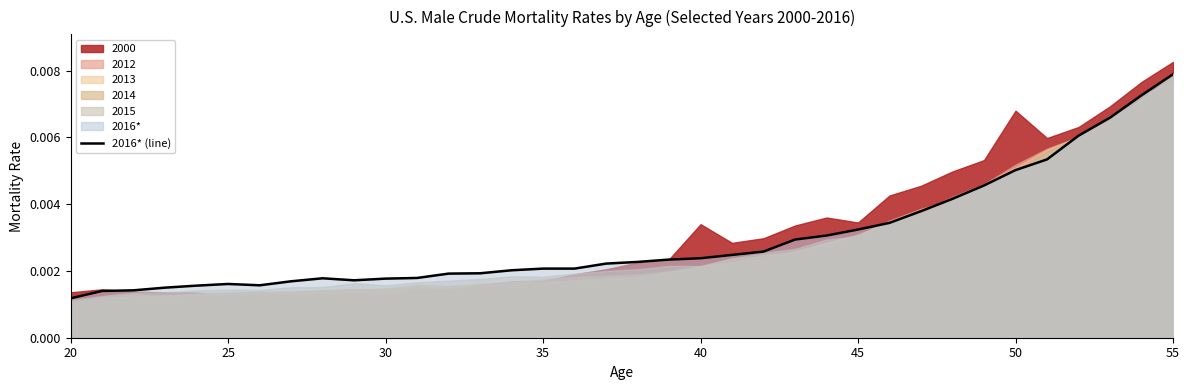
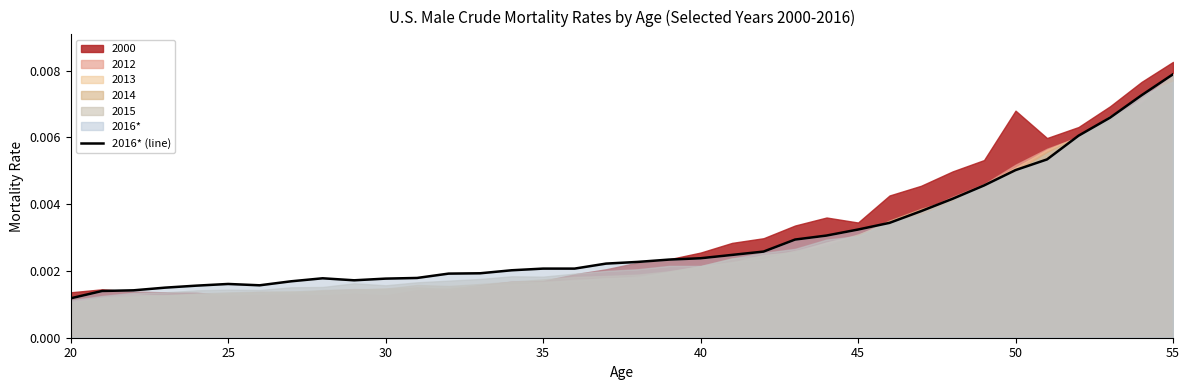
2000, 40: 0.0034 -> 0.0026
